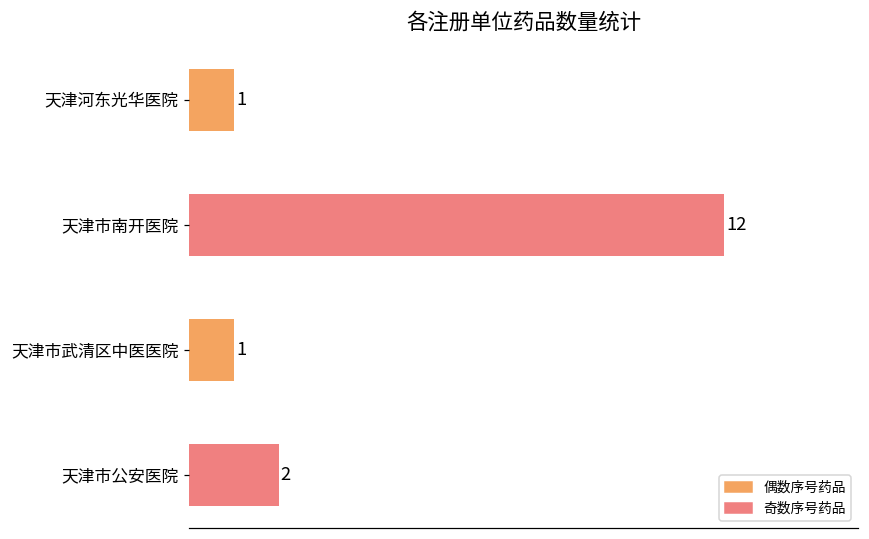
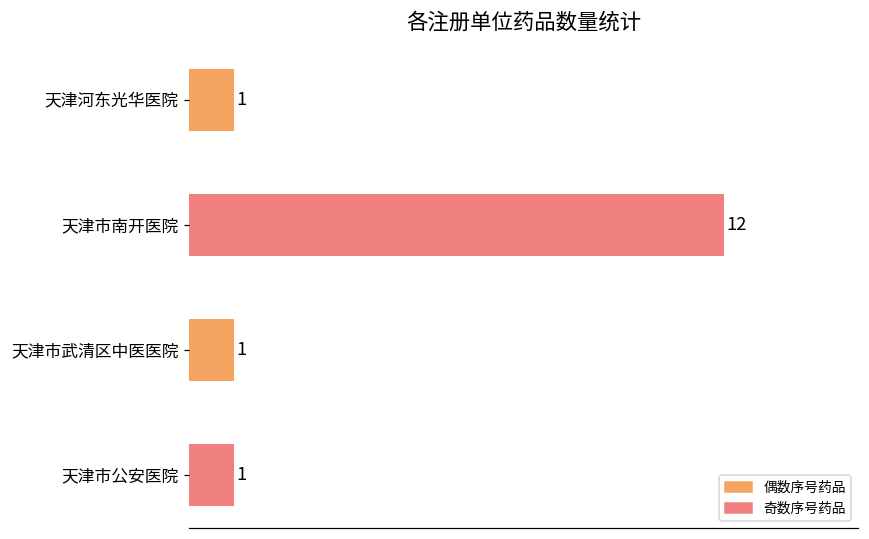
天津市公安医院: 2 -> 1
